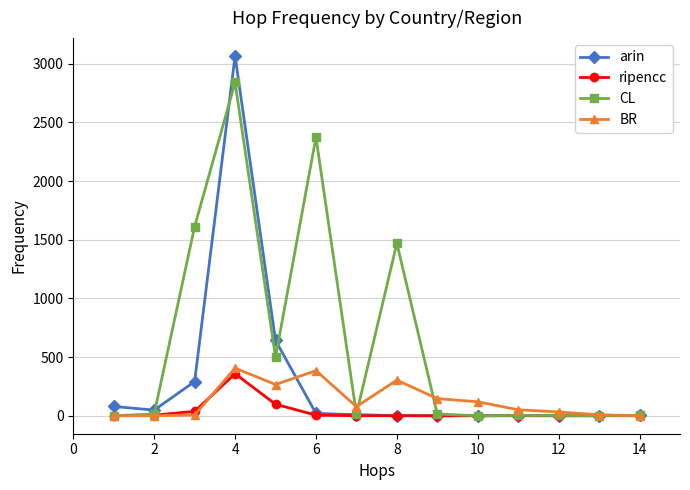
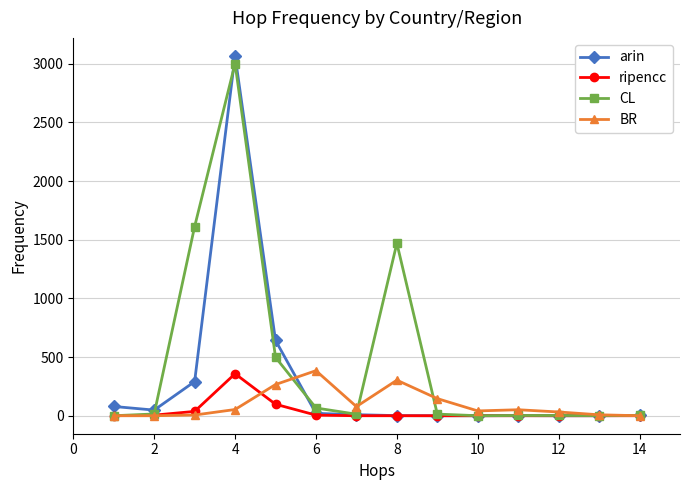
CL, 4: 2840 -> 3000
BR, 4: 410 -> 50
CL, 6: 2370 -> 70
BR, 10: 120 -> 40
